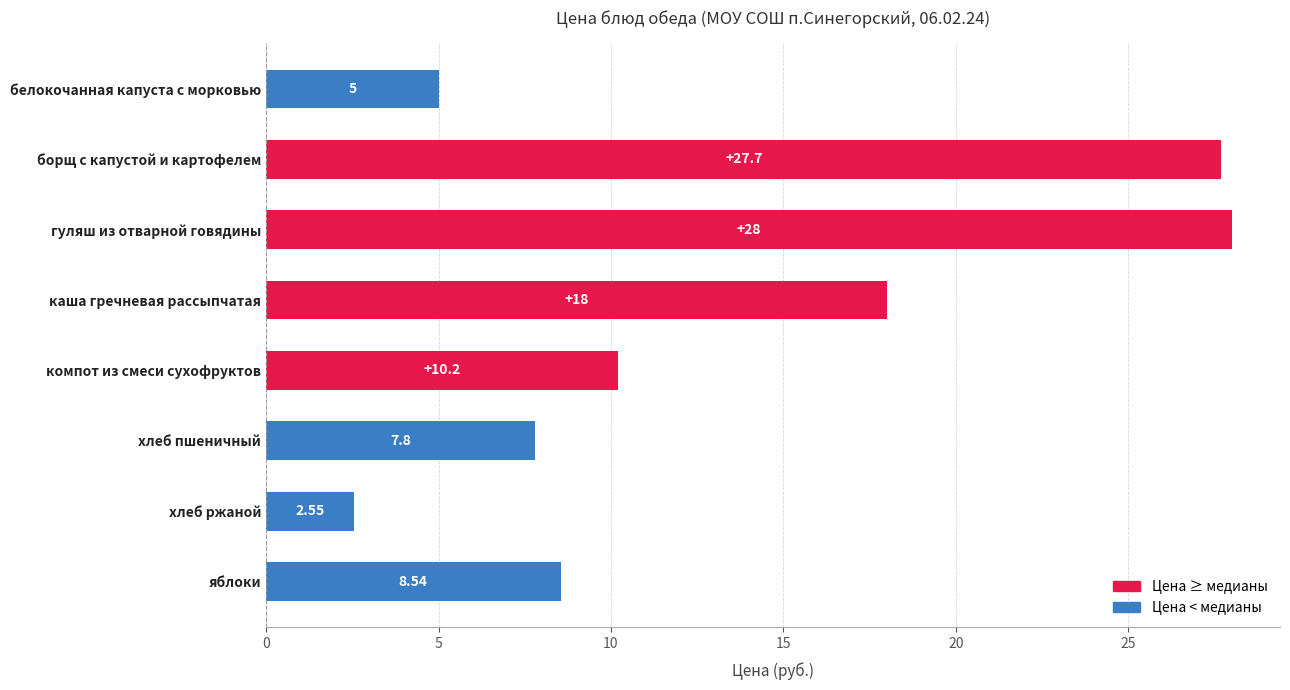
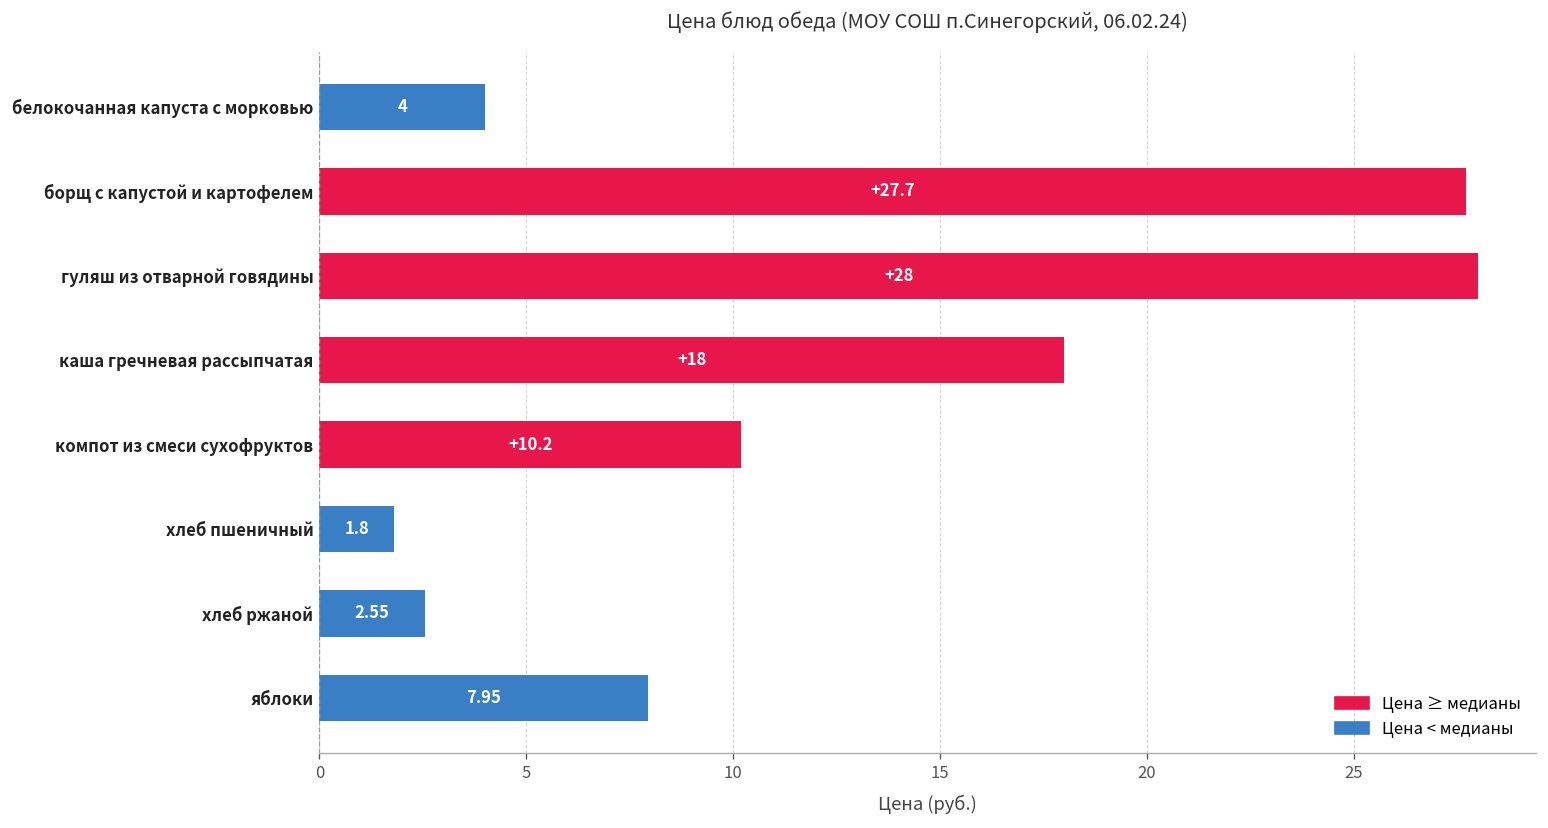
белокочанная капуста с морковью: 5 -> 4
хлеб пшеничный: 7.8 -> 1.8
яблоки: 8.54 -> 7.95
